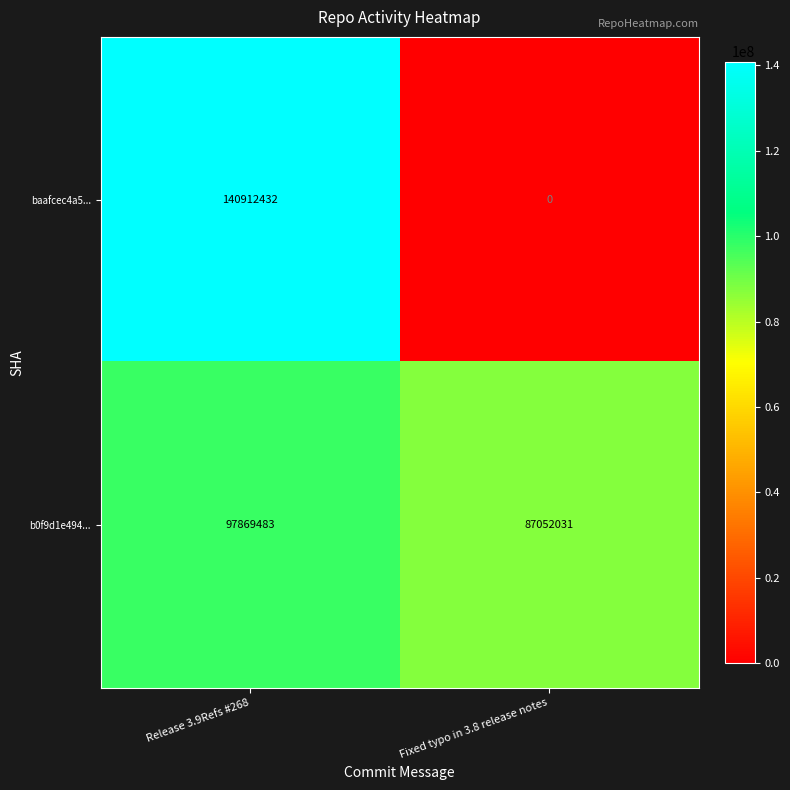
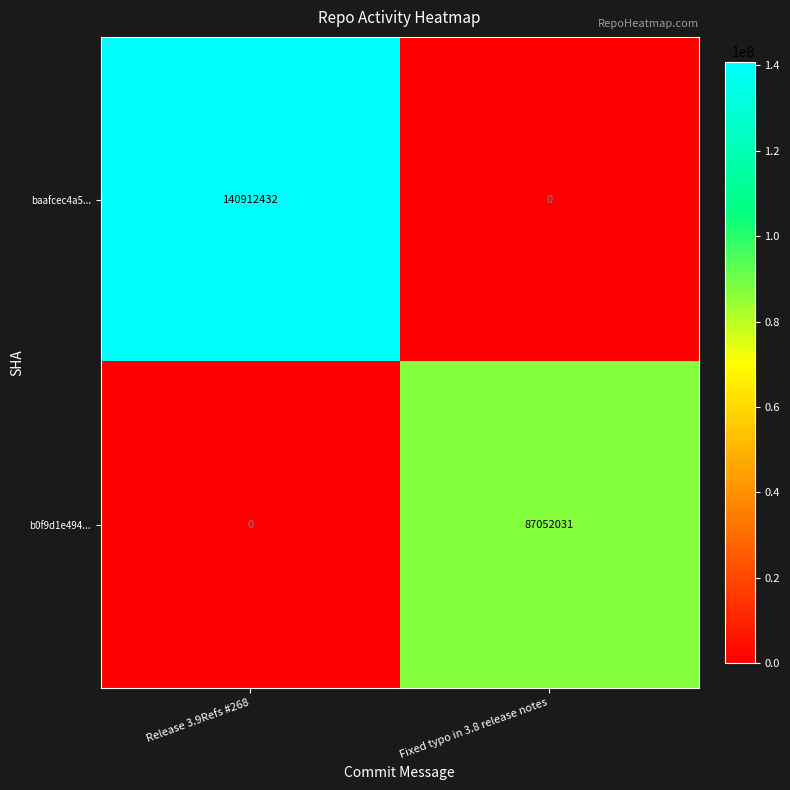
b0f9d1e494..., Release 3.9Refs #268: 97869483 -> 0
